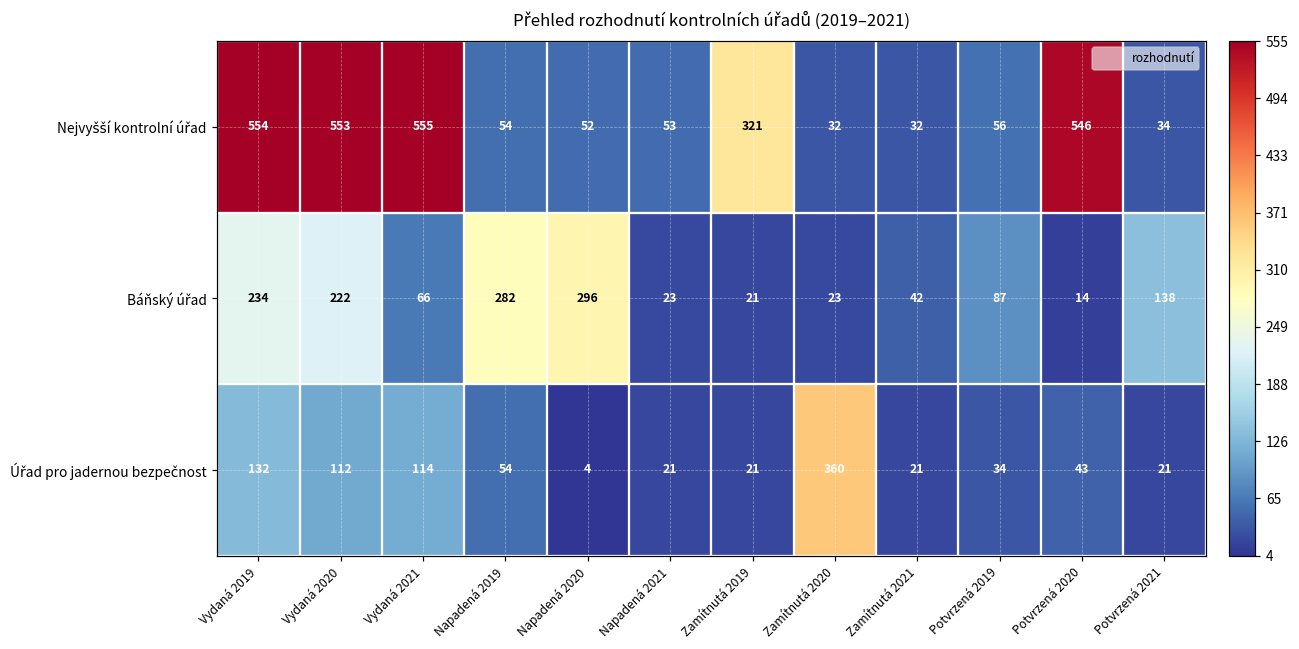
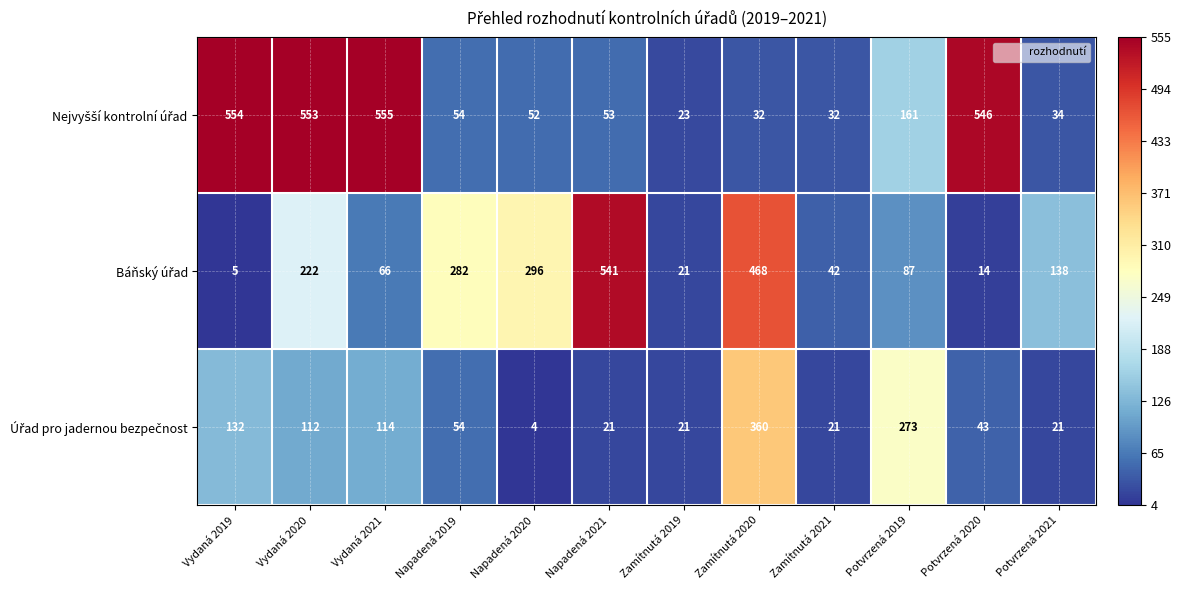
Nejvyšší kontrolní úřad, Zamítnutá 2019: 321 -> 23
Nejvyšší kontrolní úřad, Potvrzená 2019: 56 -> 161
Báňský úřad, Vydaná 2019: 234 -> 5
Báňský úřad, Napadená 2021: 23 -> 541
Báňský úřad, Zamítnutá 2020: 23 -> 468
Úřad pro jadernou bezpečnost, Potvrzená 2019: 34 -> 273
